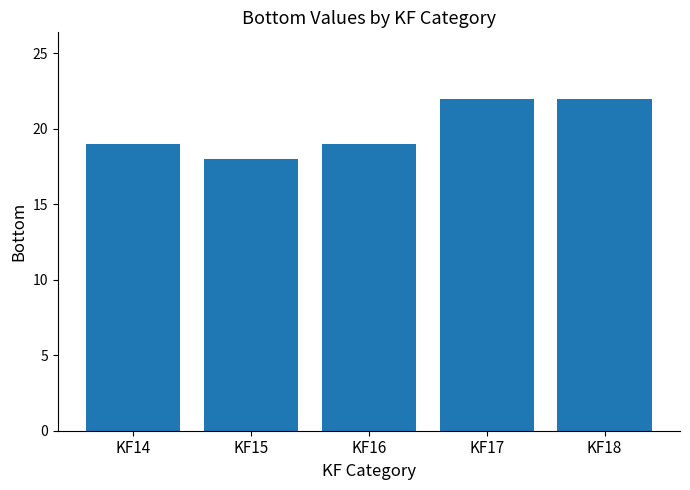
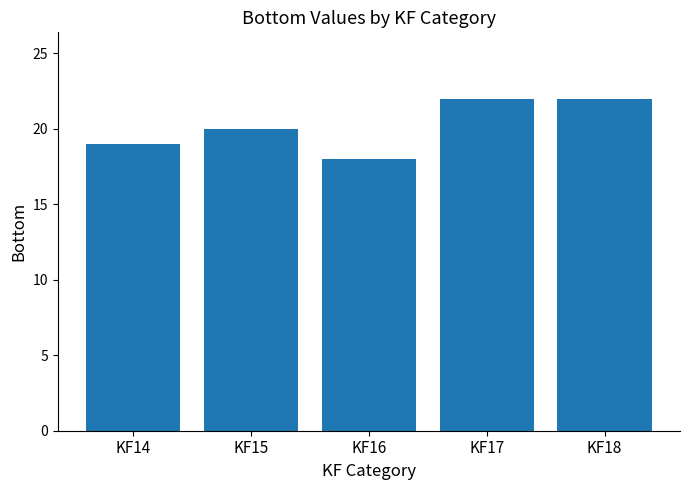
KF15: 18 -> 20
KF16: 19 -> 18
